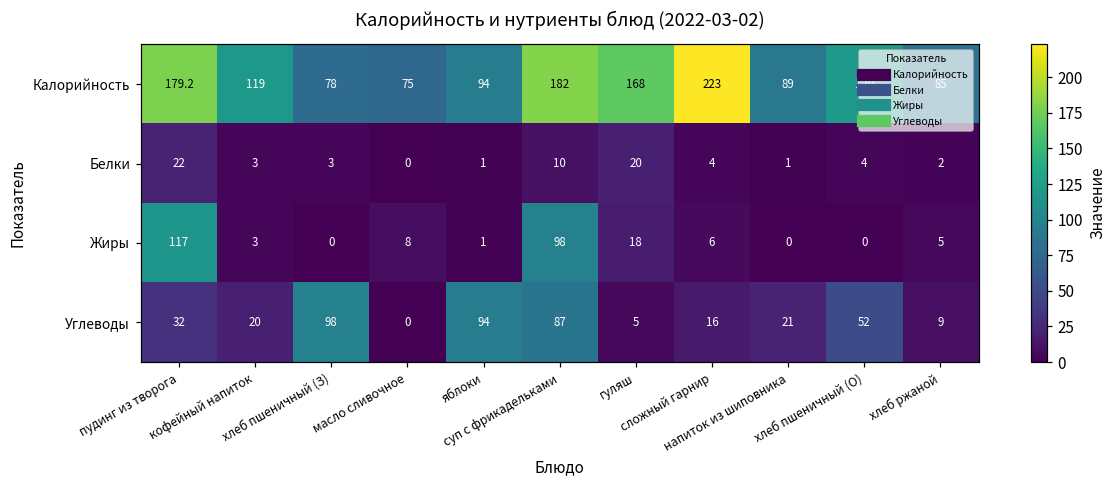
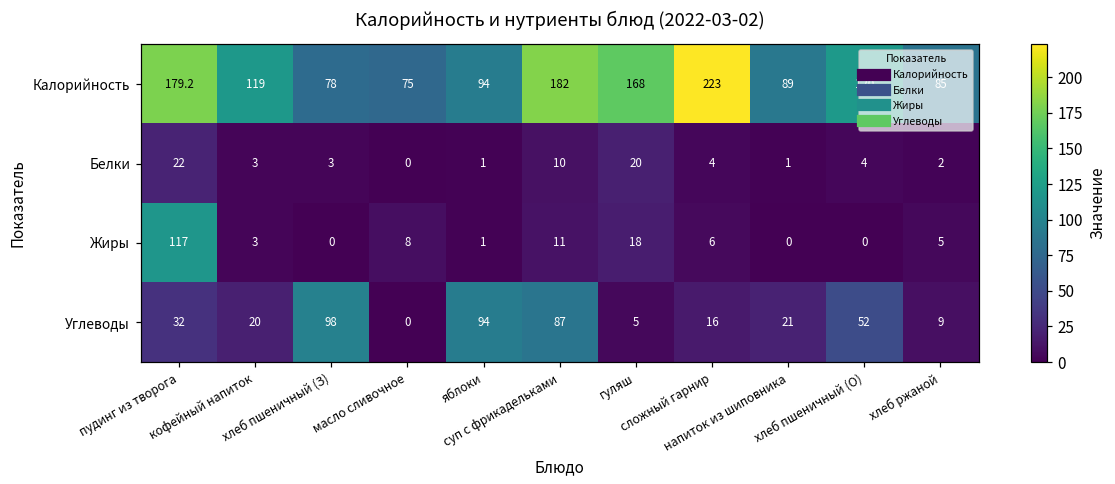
Жиры, суп с фрикадельками: 98 -> 11
